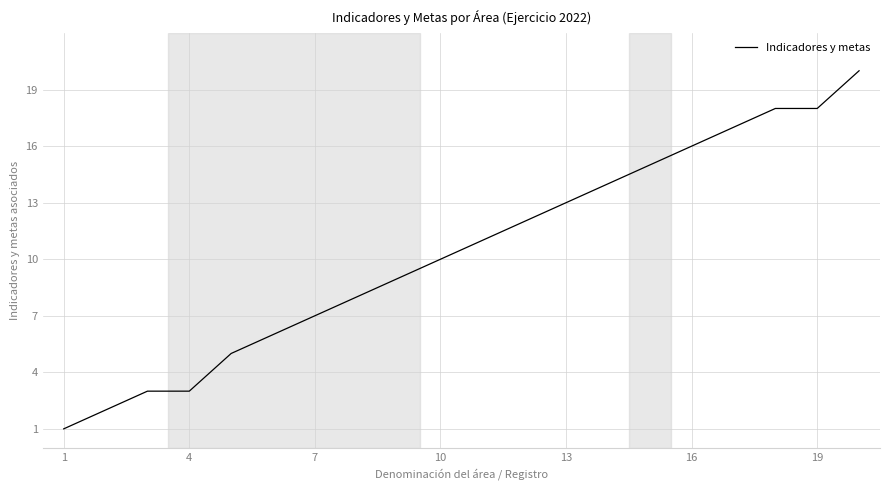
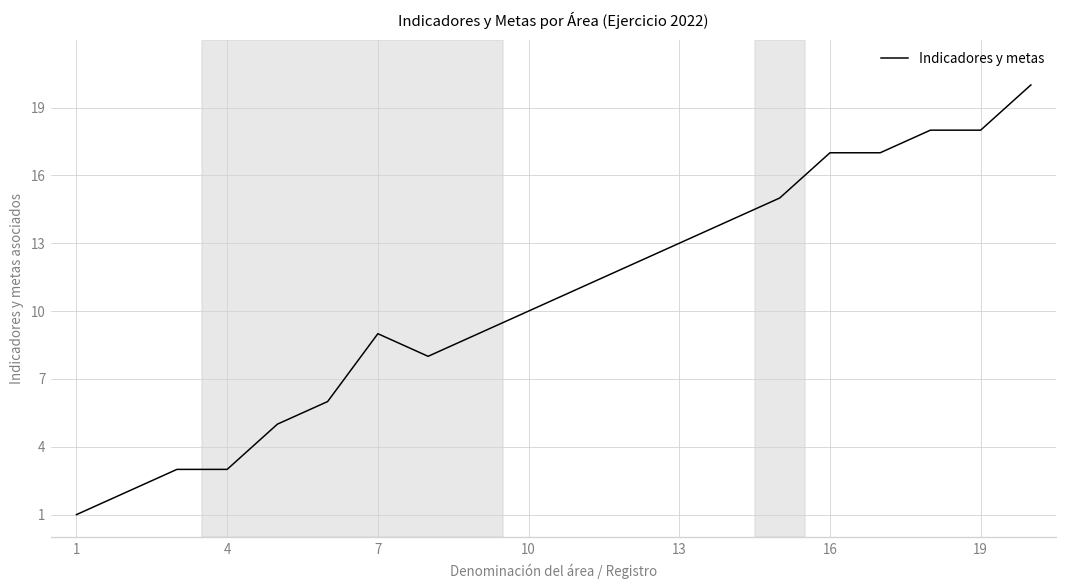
7: 7 -> 9
16: 16 -> 17
